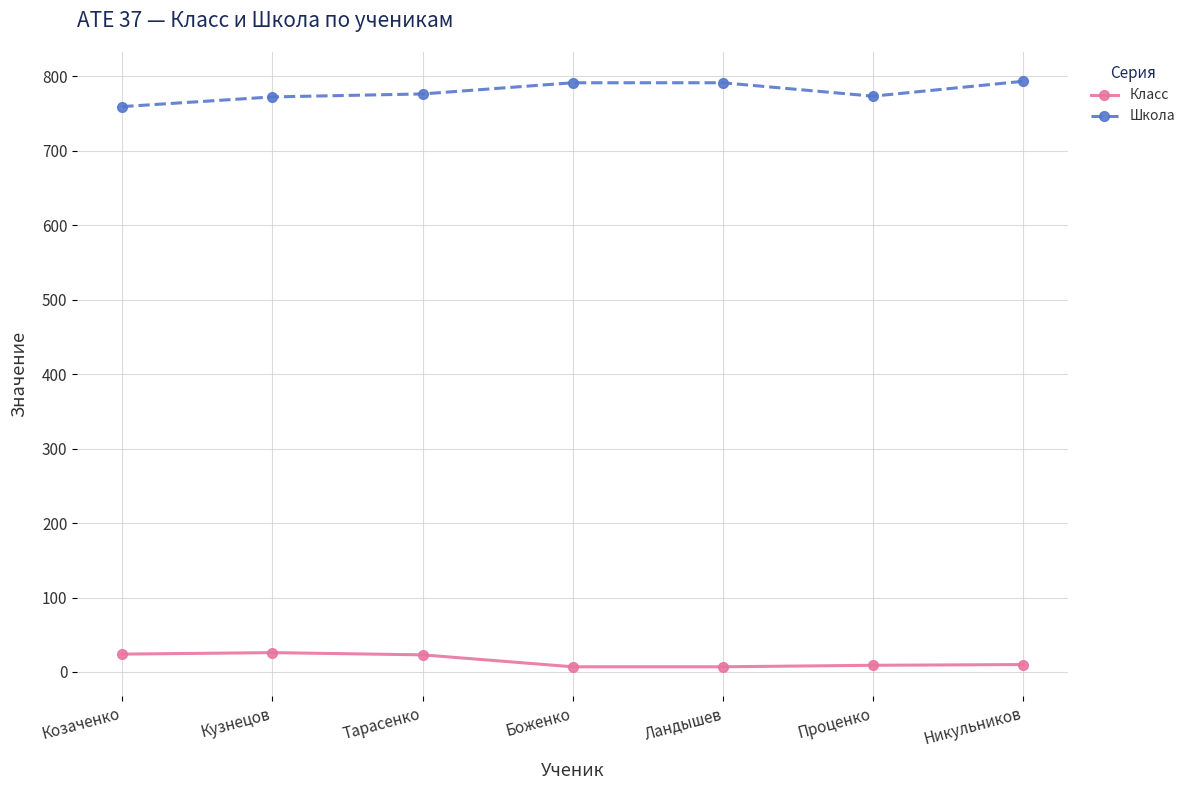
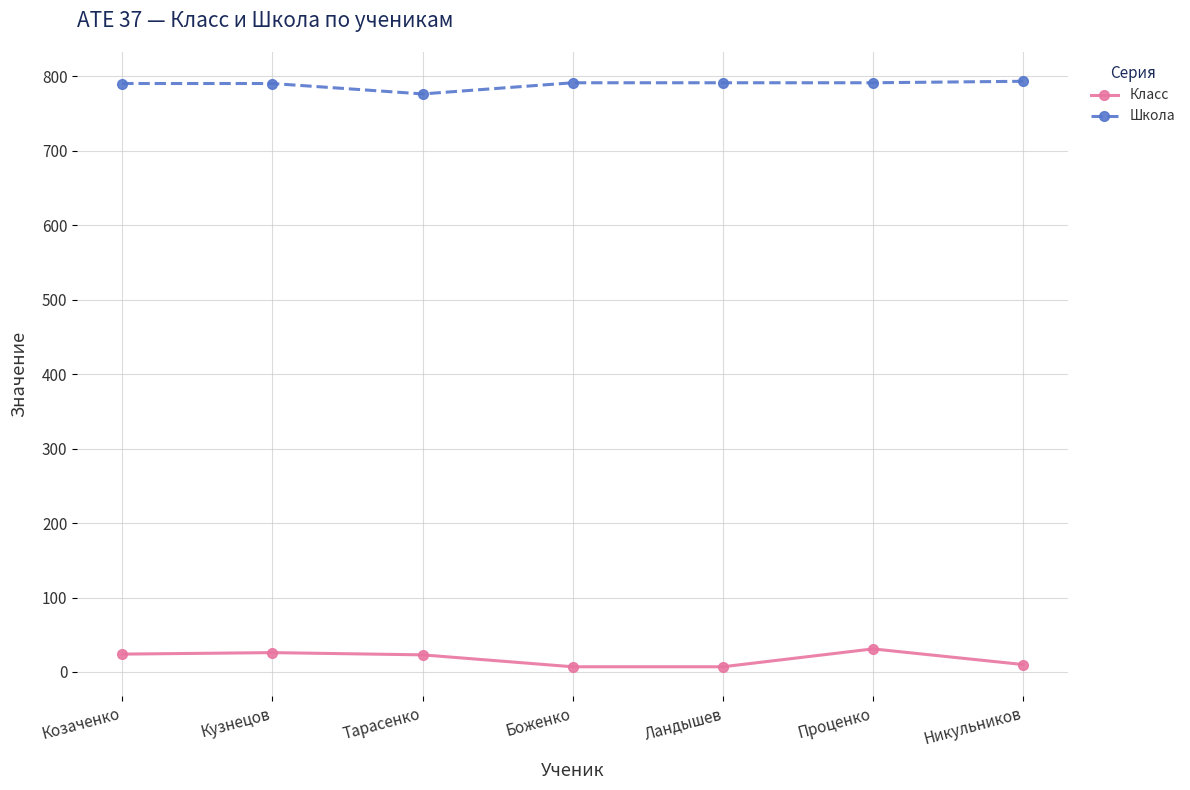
Школа, Козаченко: 760 -> 790
Школа, Кузнецов: 770 -> 790
Класс, Проценко: 10 -> 30
Школа, Проценко: 770 -> 790
